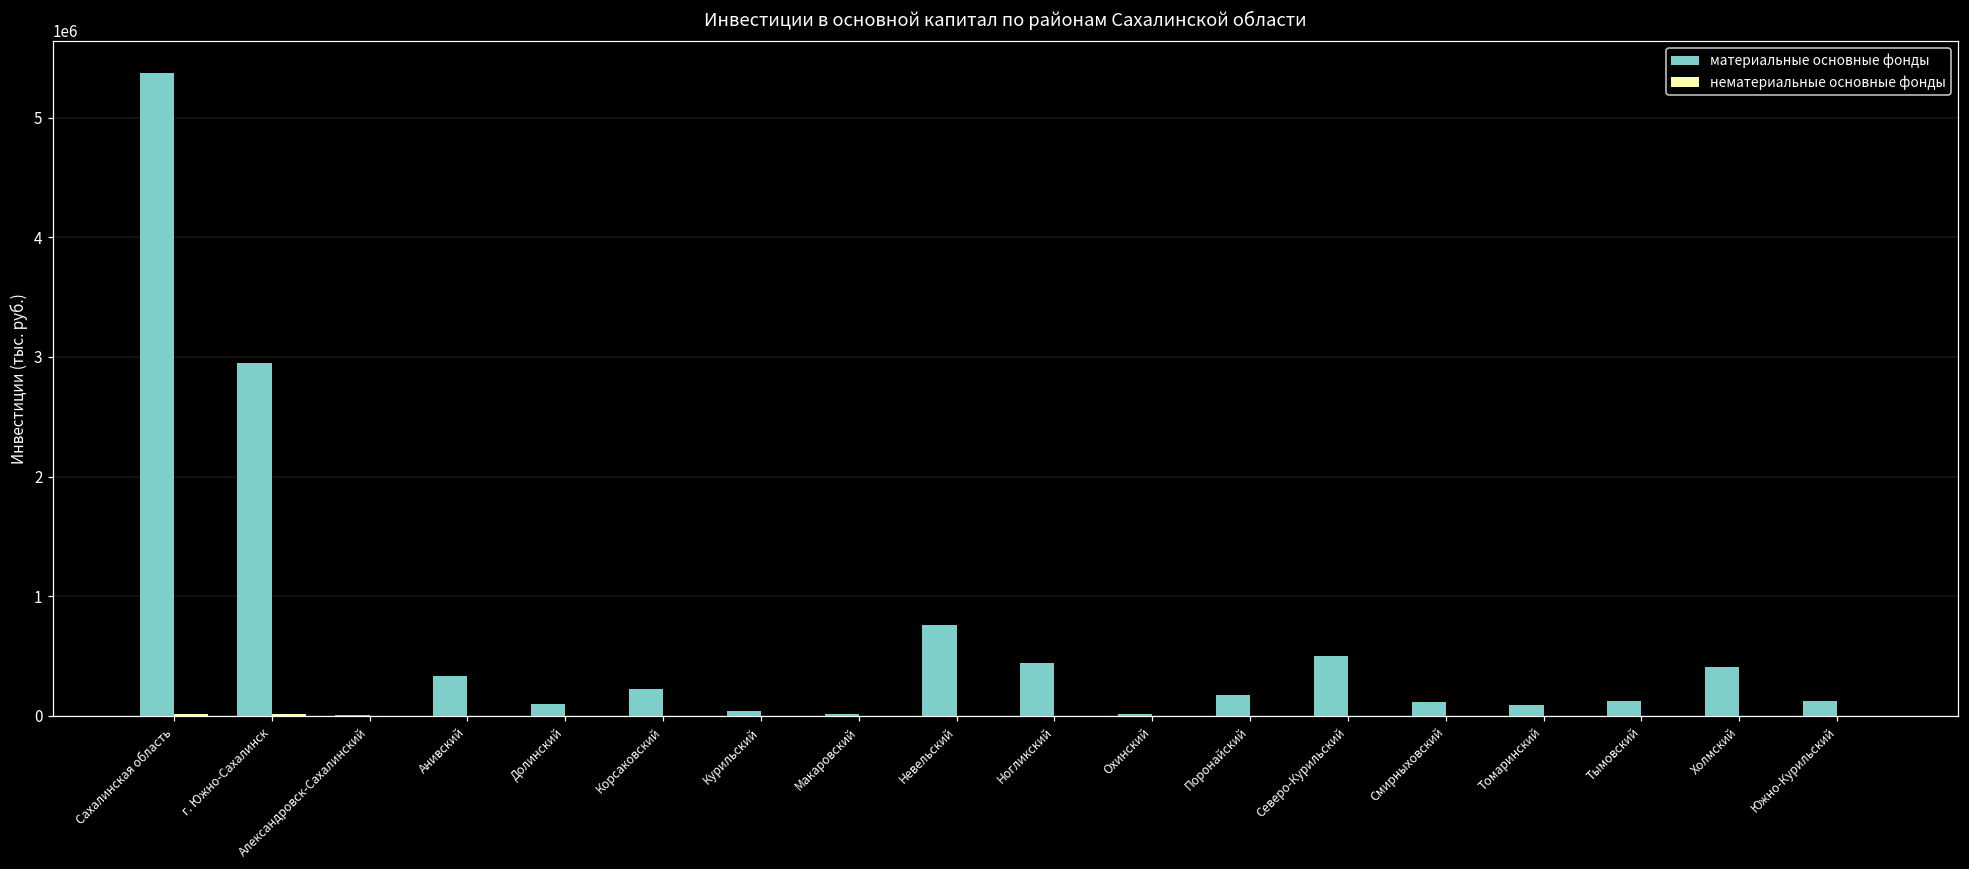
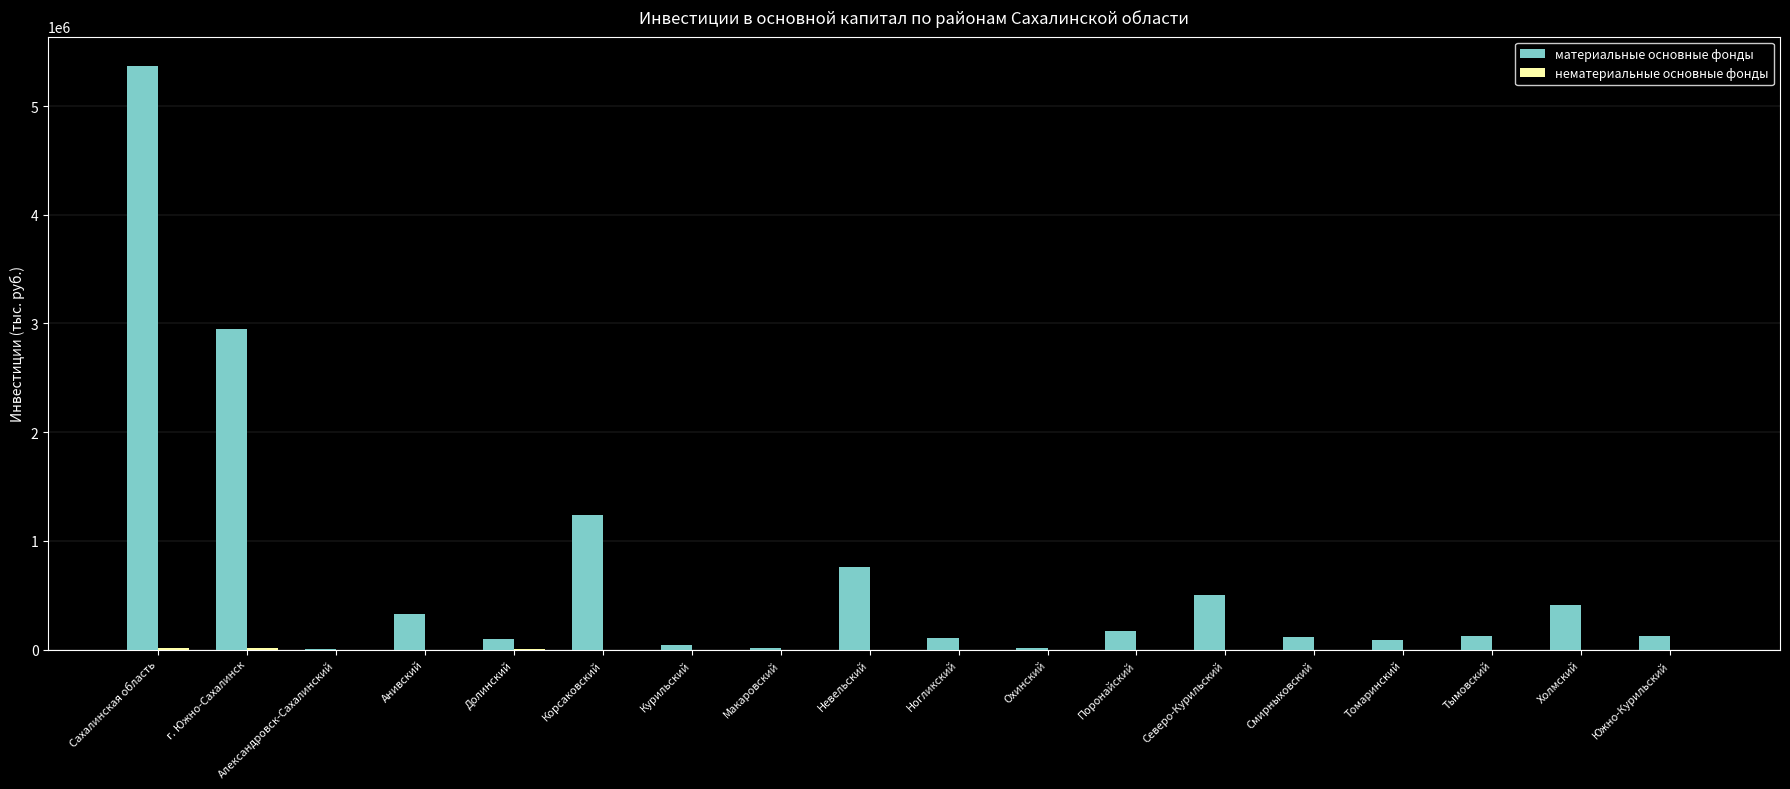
материальные основные фонды, Корсаковский: 220000 -> 1240000
материальные основные фонды, Ногликский: 440000 -> 100000
